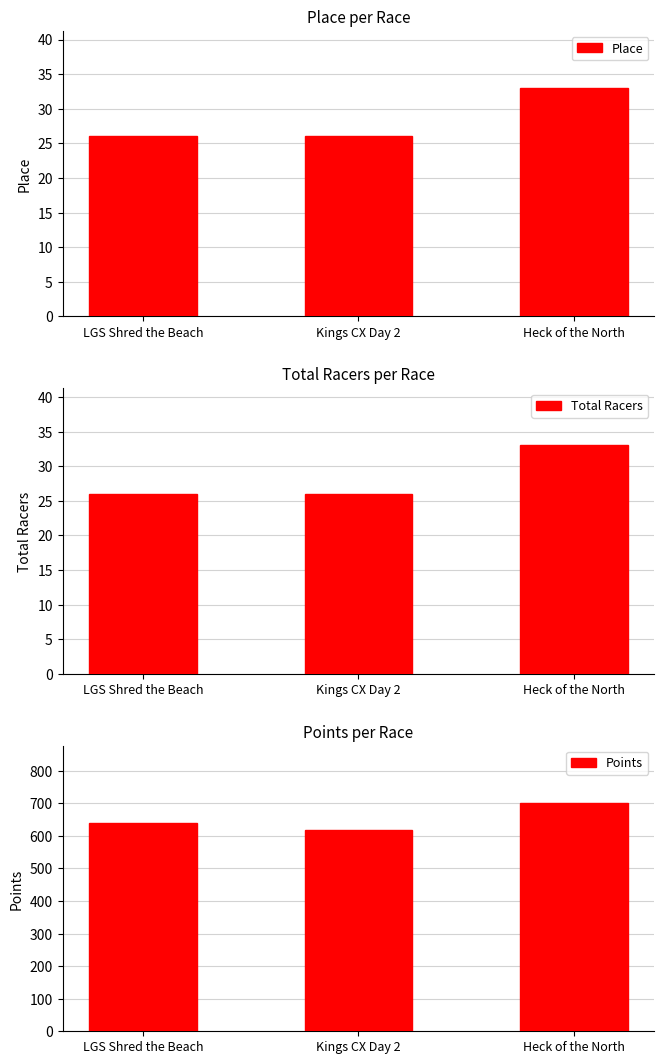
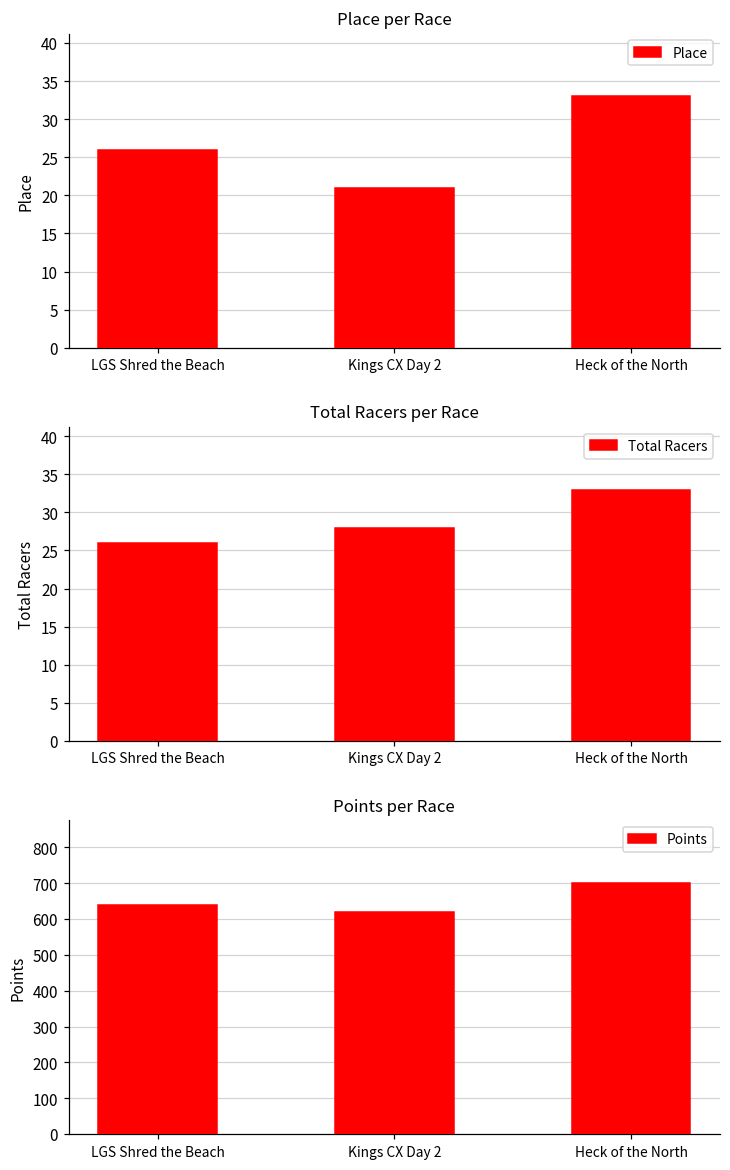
Place per Race, Kings CX Day 2: 26 -> 21
Total Racers per Race, Kings CX Day 2: 26 -> 28
